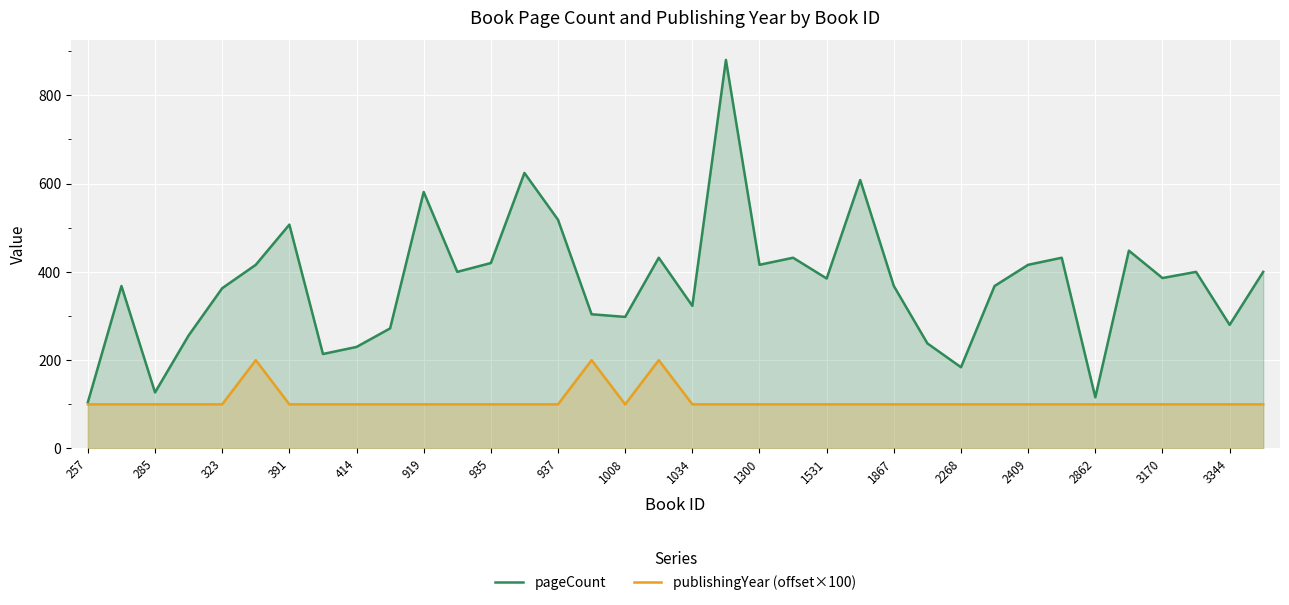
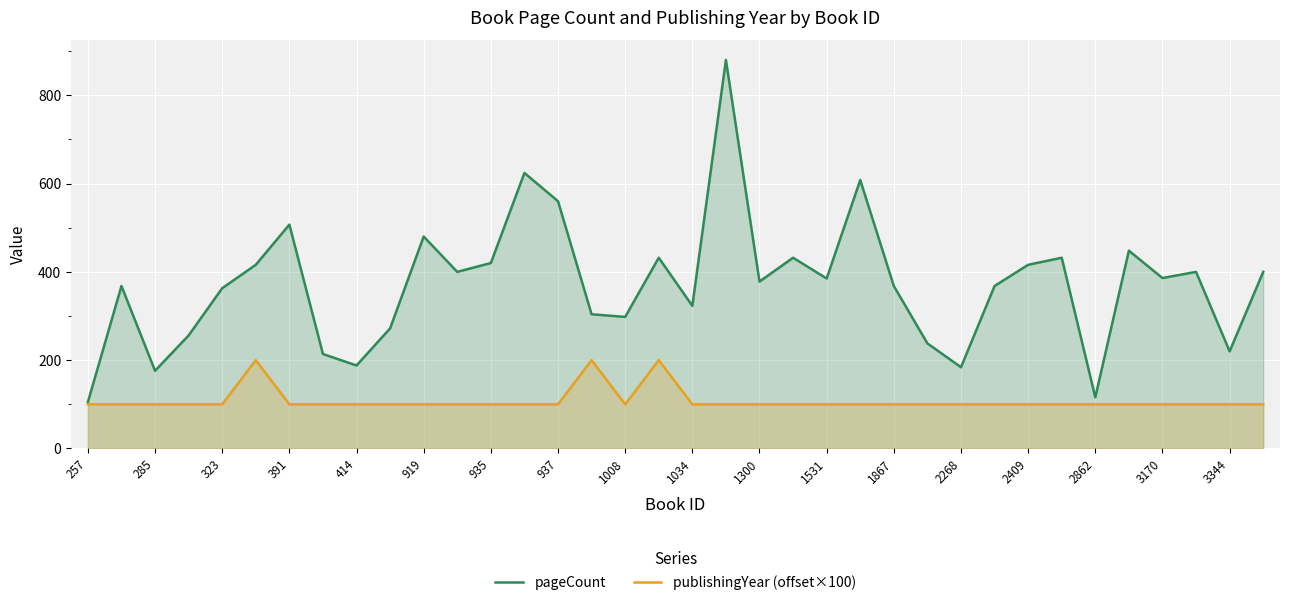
pageCount, 285: 130 -> 180
pageCount, 414: 230 -> 190
pageCount, 919: 580 -> 480
pageCount, 937: 520 -> 560
pageCount, 1300: 420 -> 380
pageCount, 3344: 280 -> 220
